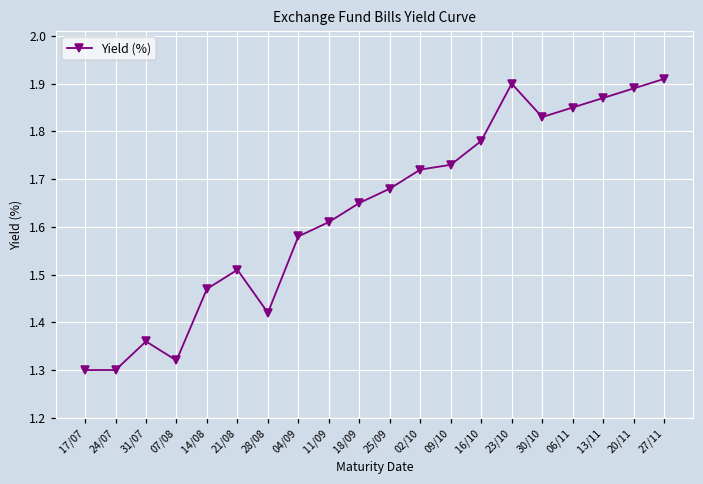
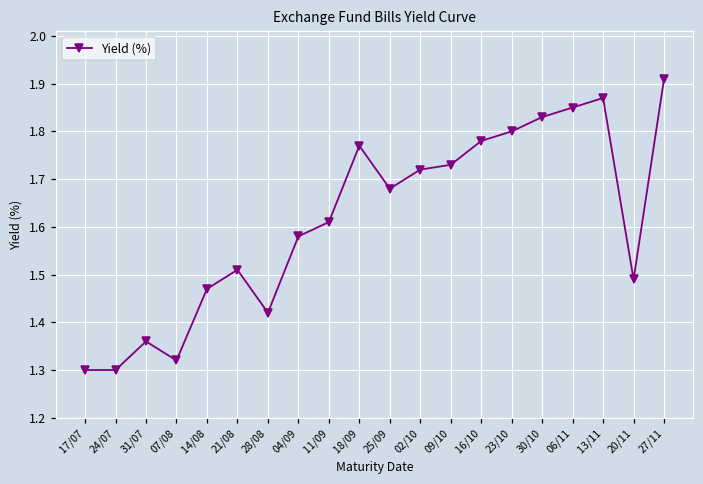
18/09: 1.65 -> 1.77
23/10: 1.9 -> 1.8
20/11: 1.89 -> 1.49
